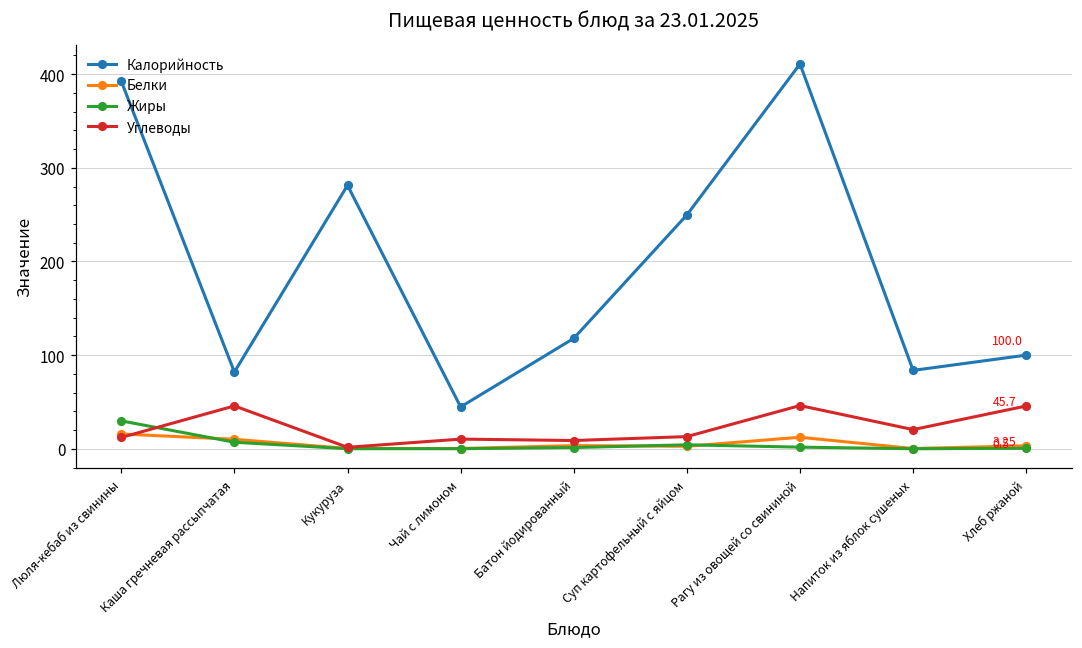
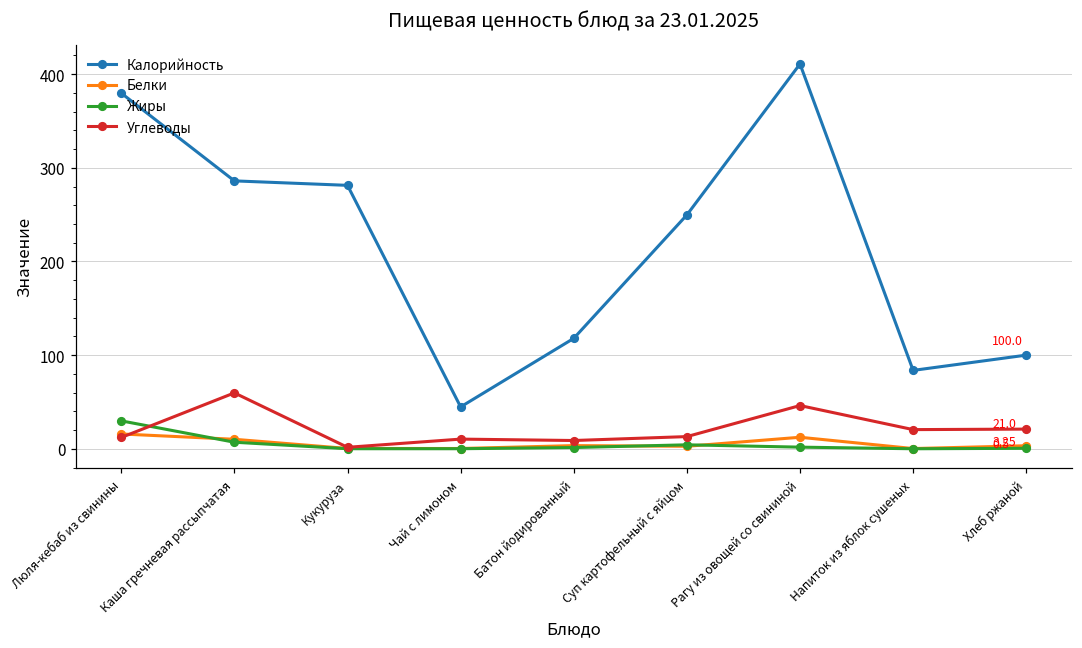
Калорийность, Люля-кебаб из свинины: 390 -> 380
Калорийность, Каша гречневая рассыпчатая: 80 -> 290
Углеводы, Каша гречневая рассыпчатая: 50 -> 60
Углеводы, Хлеб ржаной: 45.7 -> 21.0
